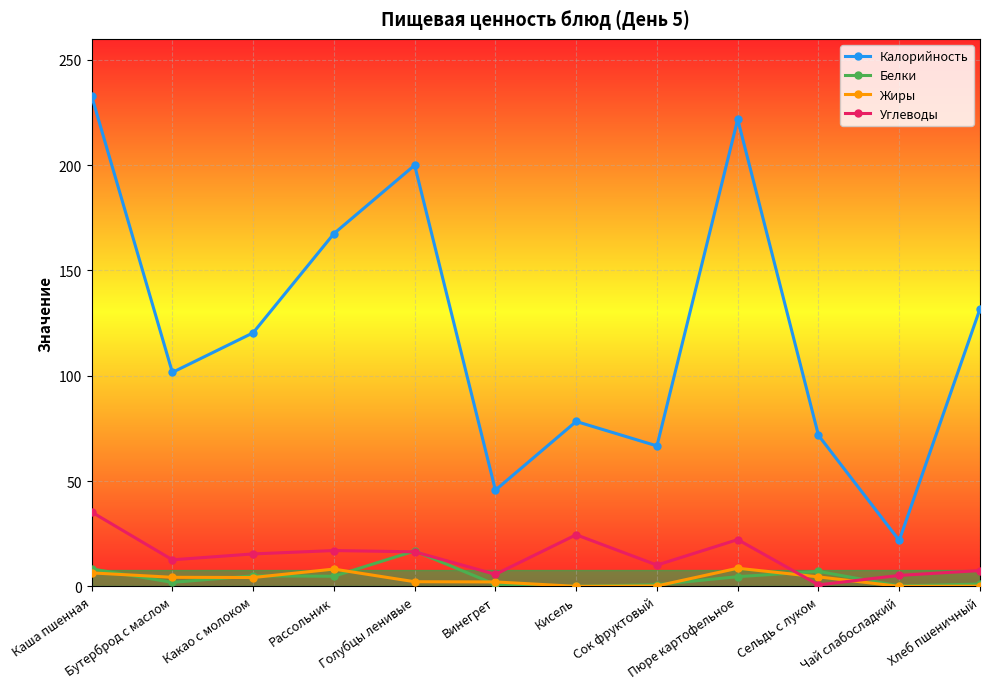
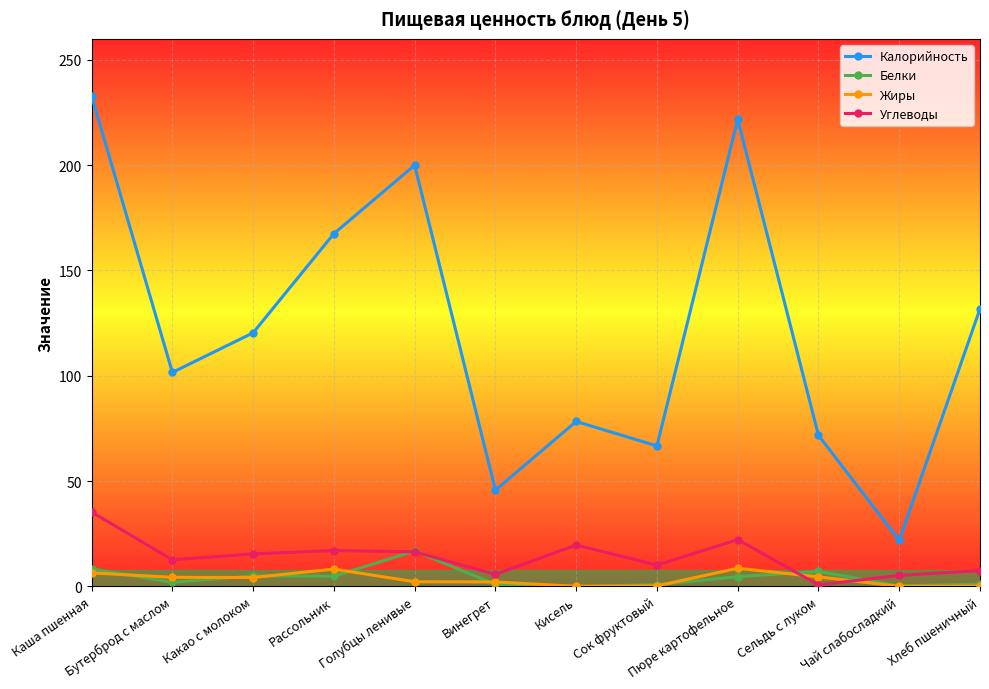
Углеводы, Кисель: 25 -> 20
